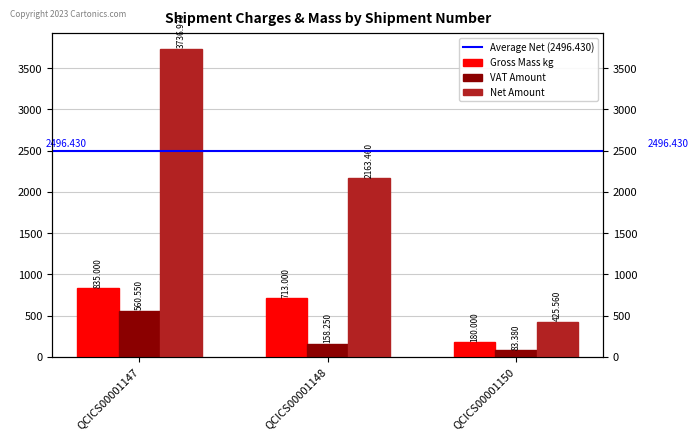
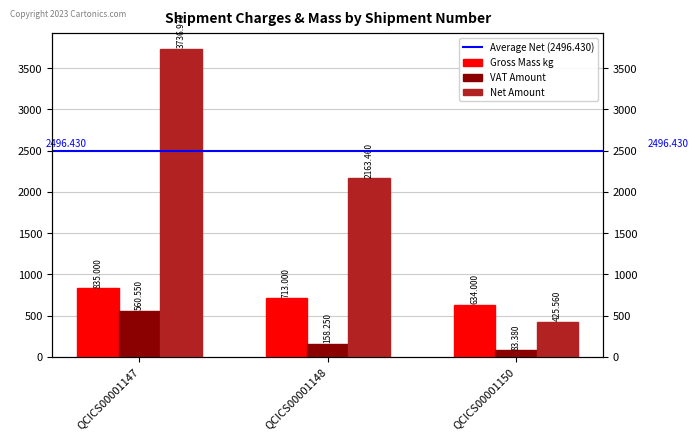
Gross Mass kg, QCICS00001150: 180.000 -> 634.000
